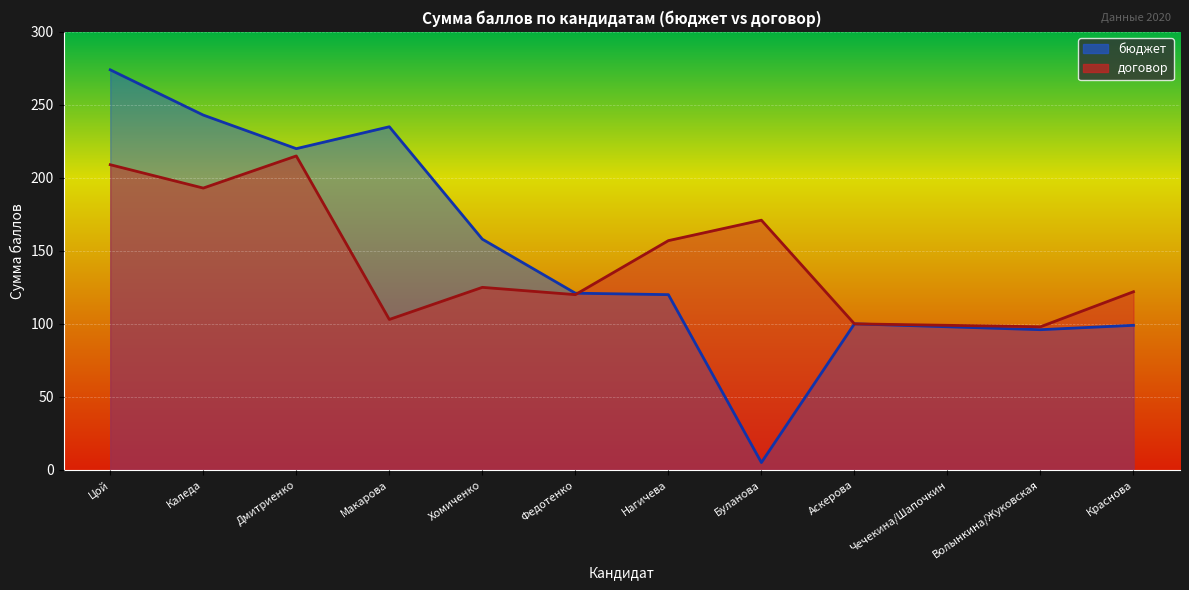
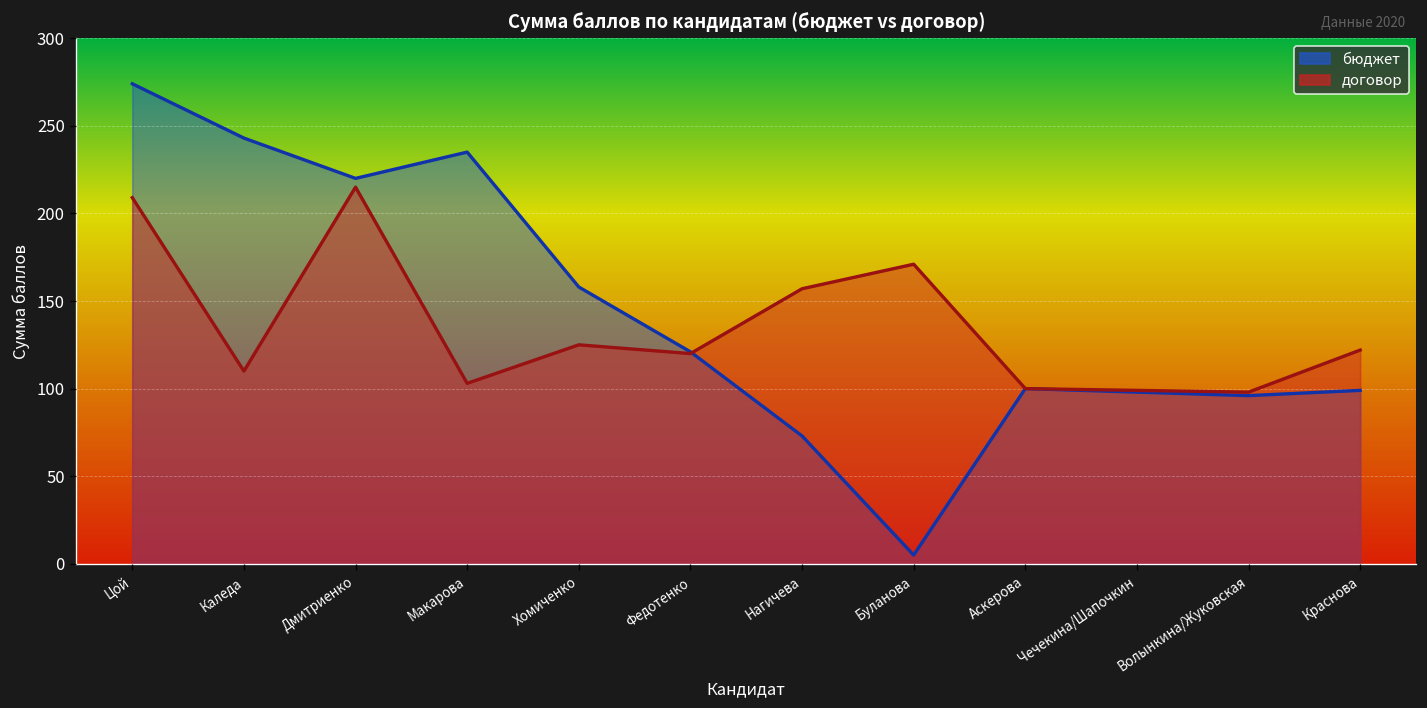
договор, Каледа: 193 -> 110
бюджет, Нагичева: 120 -> 73
